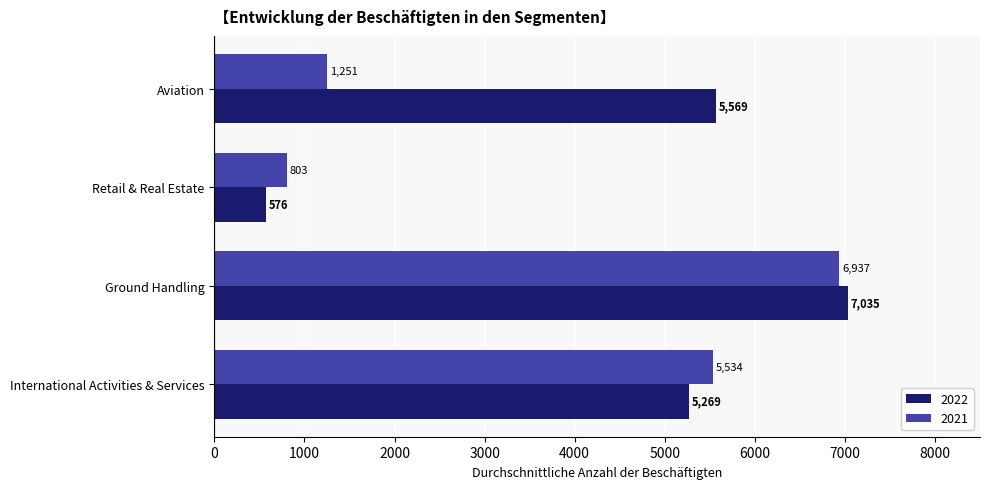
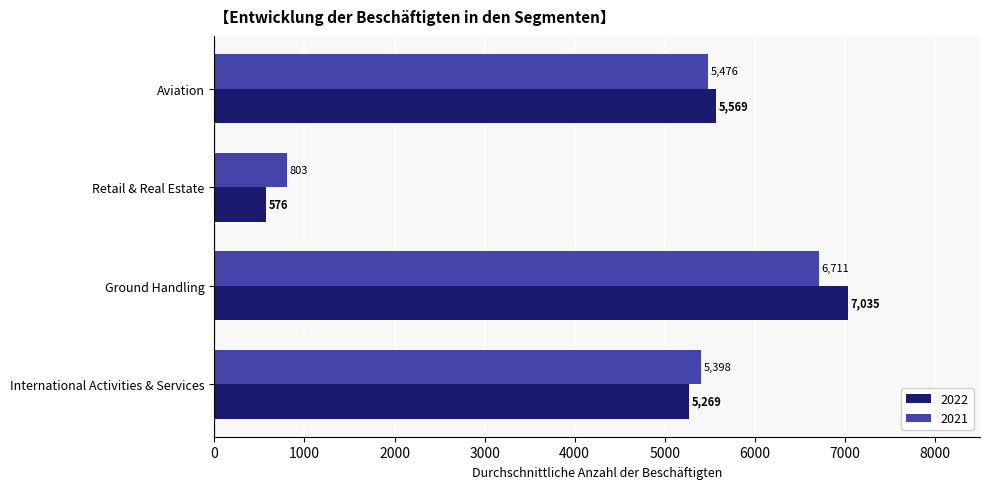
2021, Aviation: 1,251 -> 5,476
2021, Ground Handling: 6,937 -> 6,711
2021, International Activities & Services: 5,534 -> 5,398
